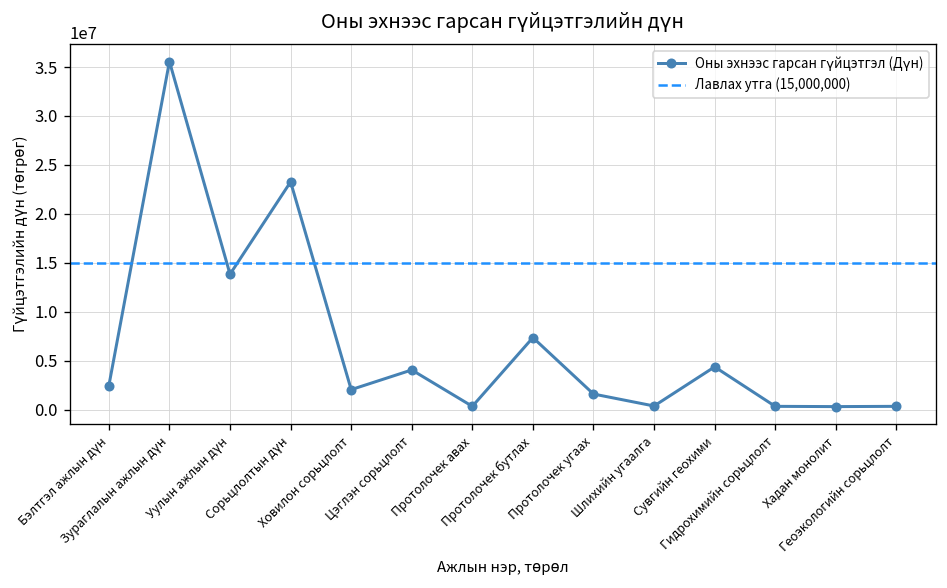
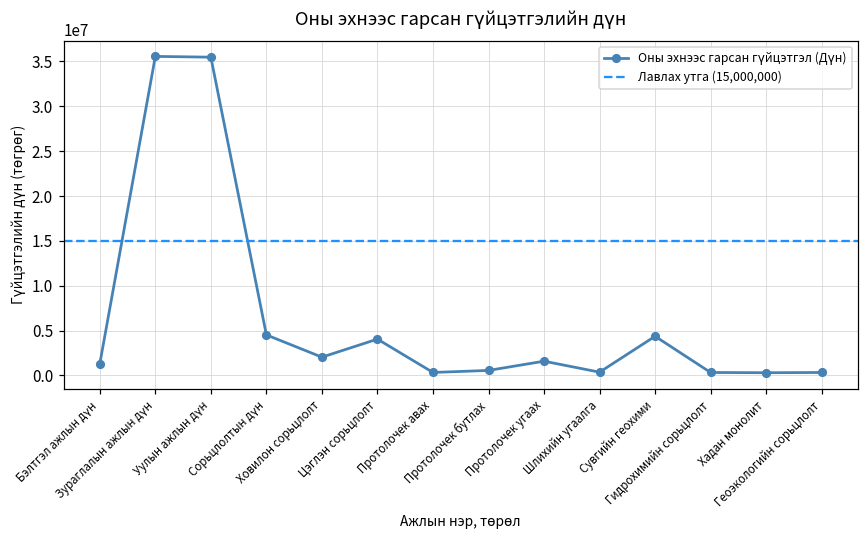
Бэлтгэл ажлын дүн: 2000000 -> 1000000
Уулын ажлын дүн: 14000000 -> 35000000
Сорьцлолтын дүн: 23000000 -> 5000000
Протолочек бутлах: 7000000 -> 1000000
